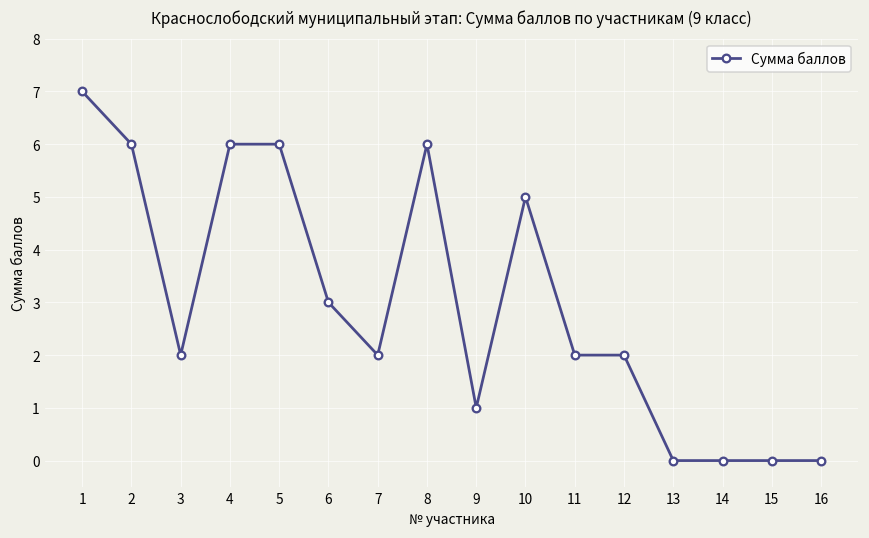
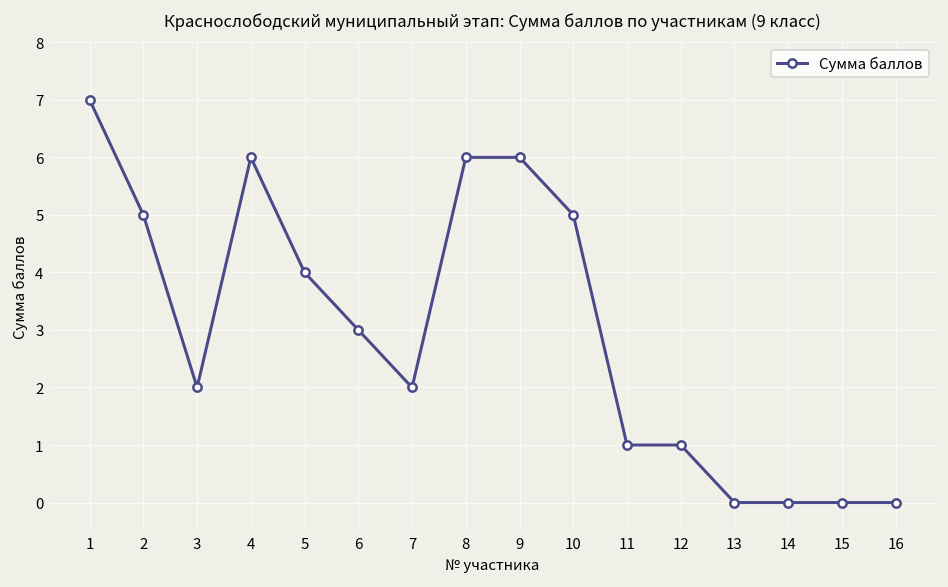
2: 6 -> 5
5: 6 -> 4
9: 1 -> 6
11: 2 -> 1
12: 2 -> 1
